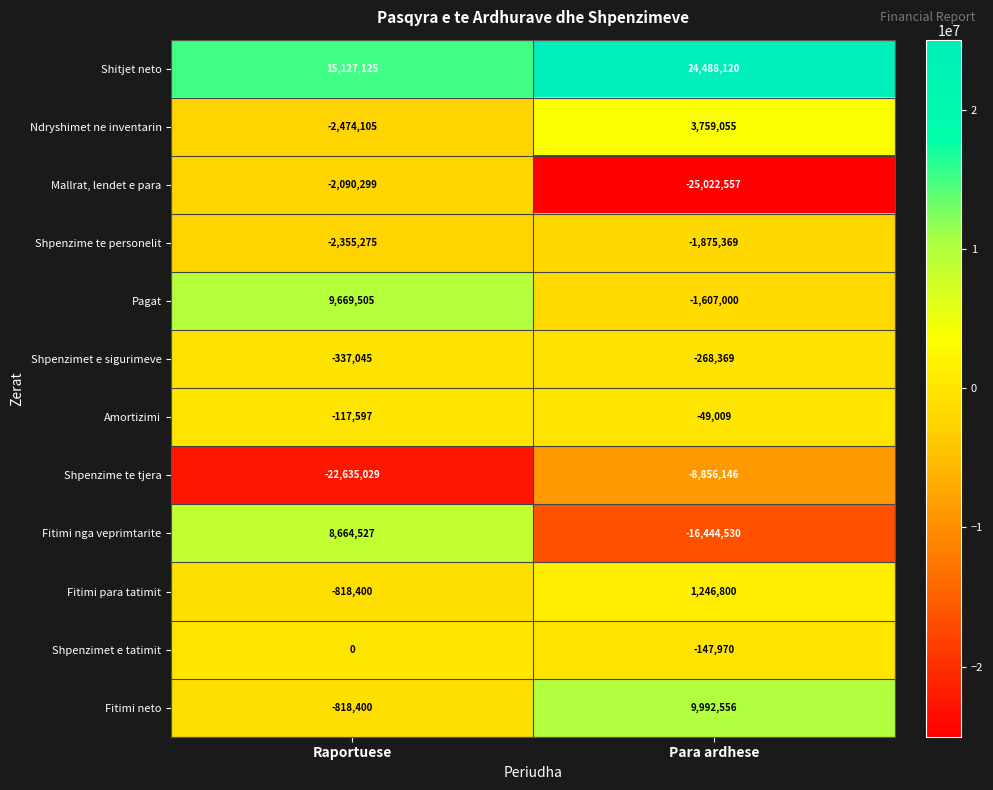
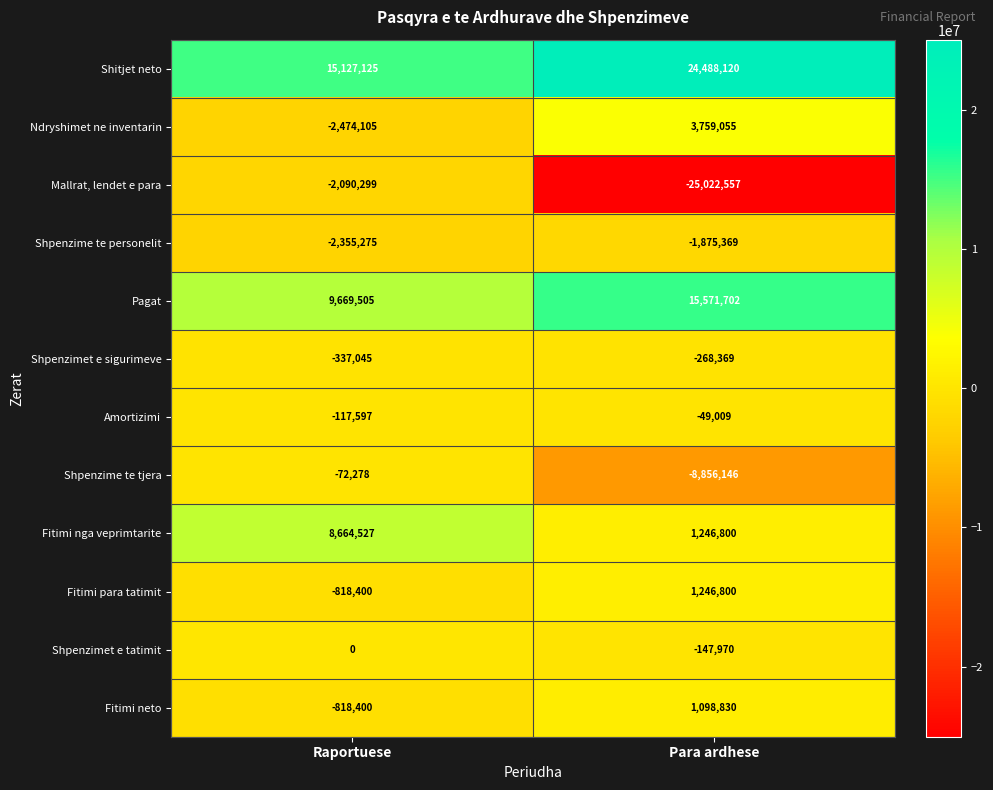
Pagat, Para ardhese: -1,607,000 -> 15,571,702
Shpenzime te tjera, Raportuese: -22,635,029 -> -72,278
Fitimi nga veprimtarite, Para ardhese: -16,444,530 -> 1,246,800
Fitimi neto, Para ardhese: 9,992,556 -> 1,098,830
